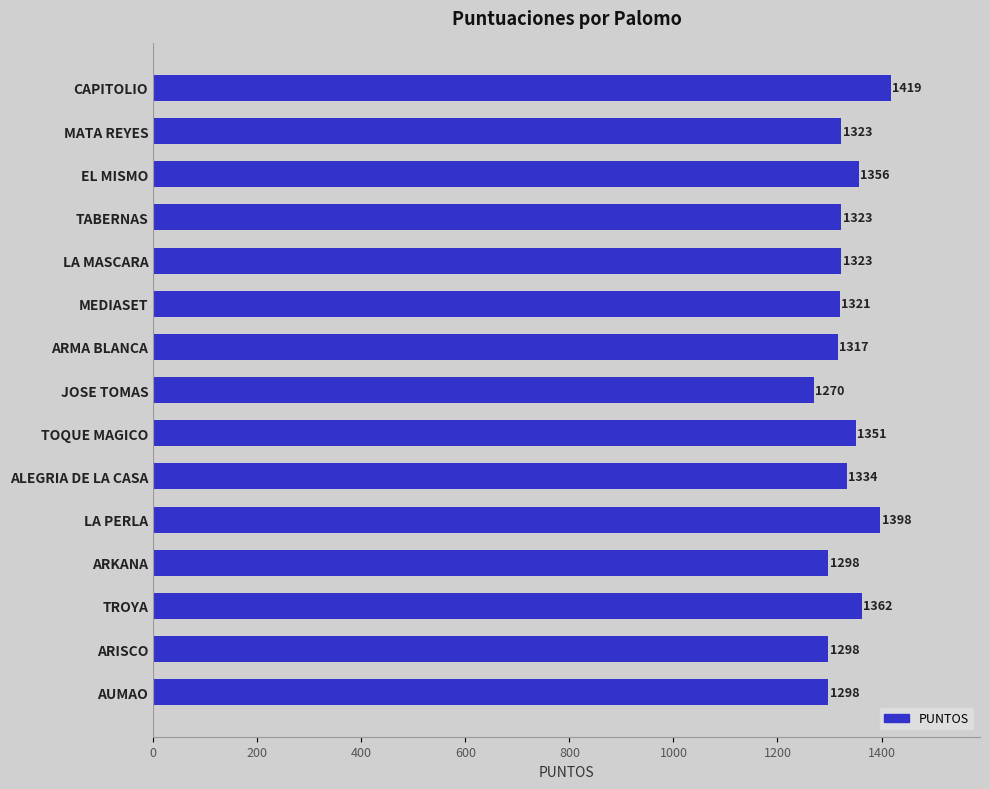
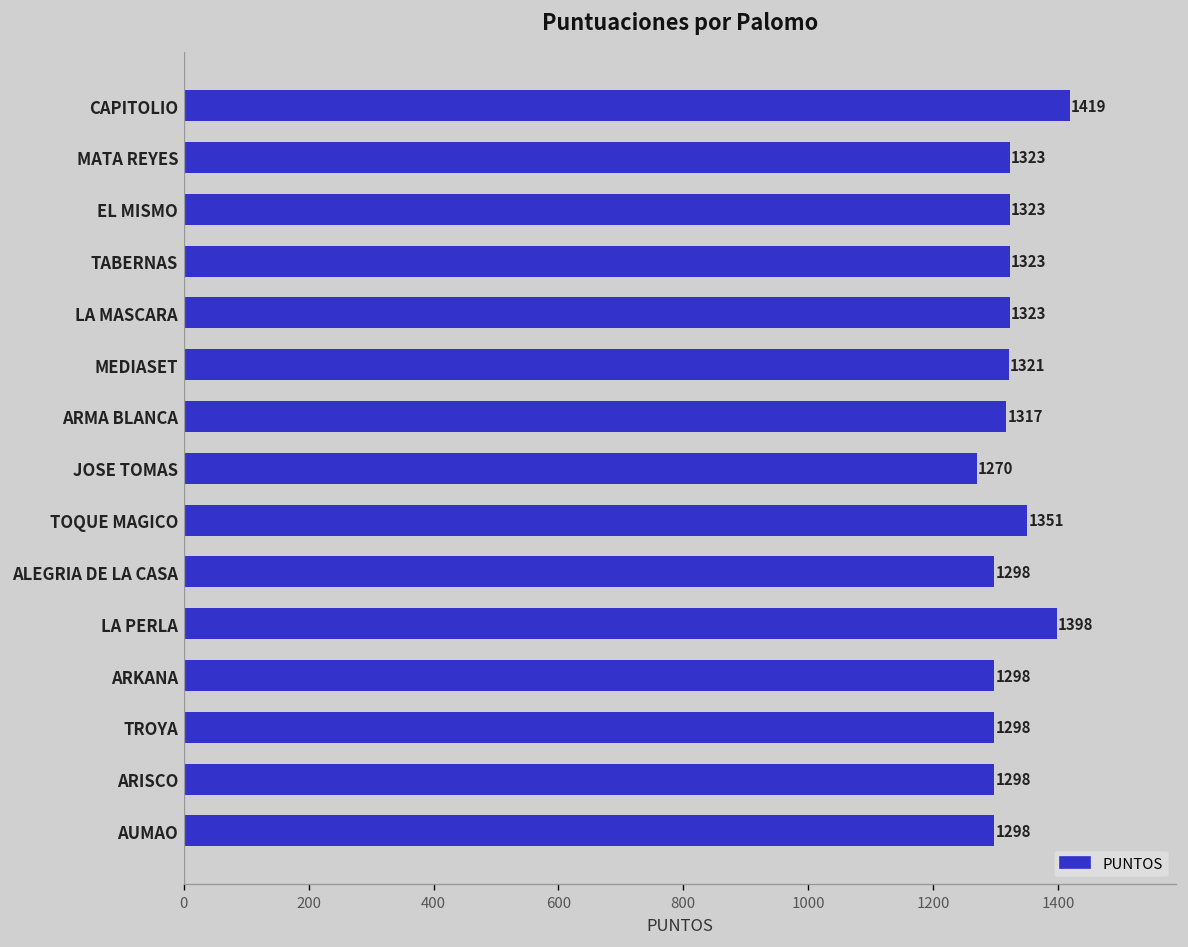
EL MISMO: 1356 -> 1323
ALEGRIA DE LA CASA: 1334 -> 1298
TROYA: 1362 -> 1298
